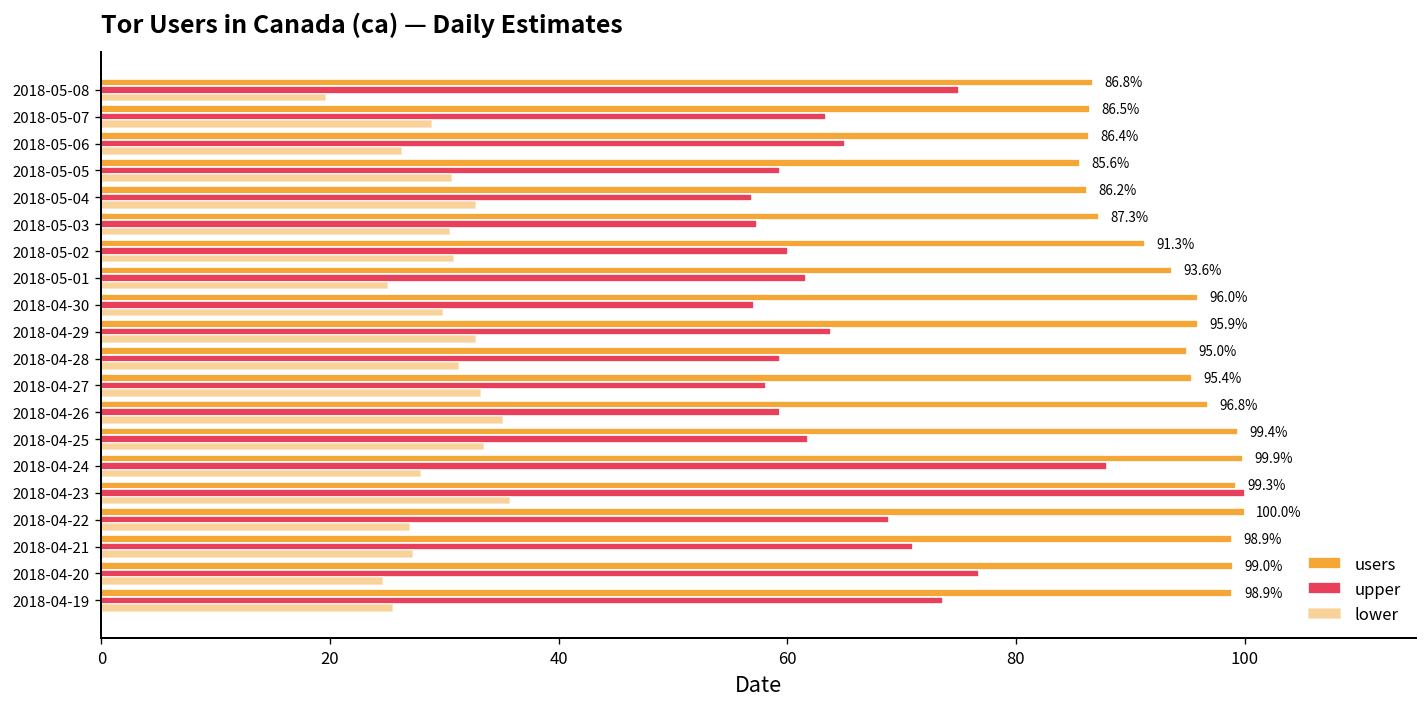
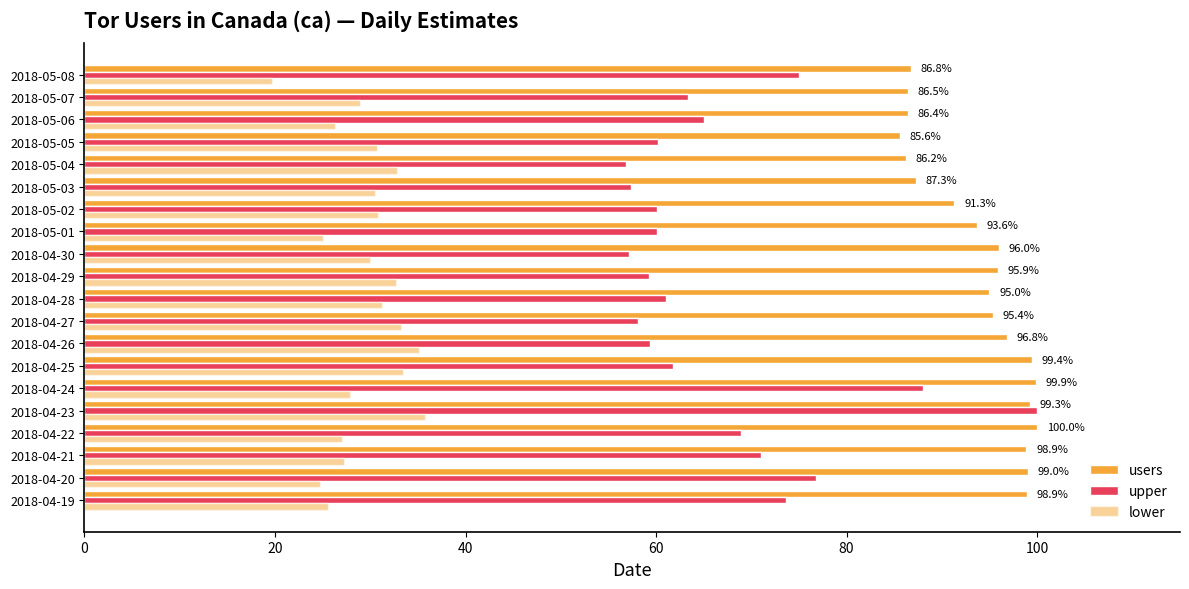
upper, 2018-05-05: 59 -> 60
upper, 2018-05-01: 62 -> 60
upper, 2018-04-29: 64 -> 59
upper, 2018-04-28: 59 -> 61
